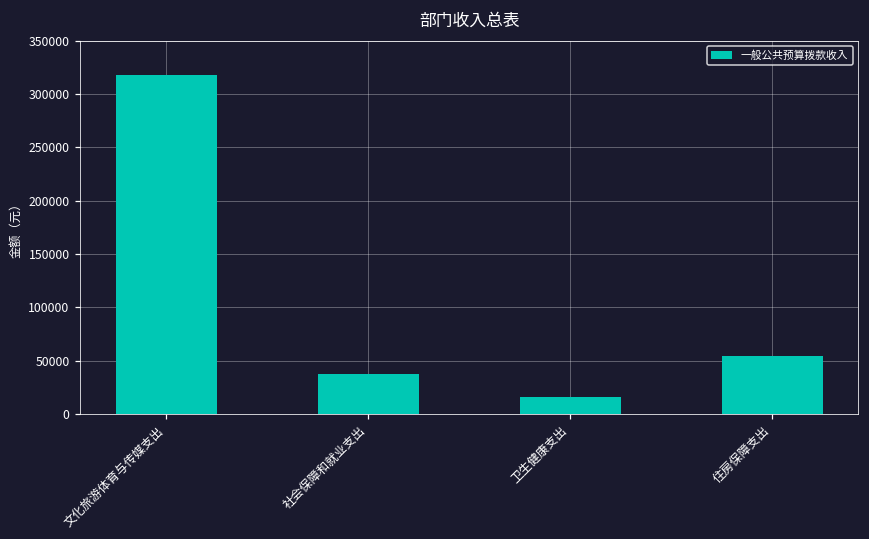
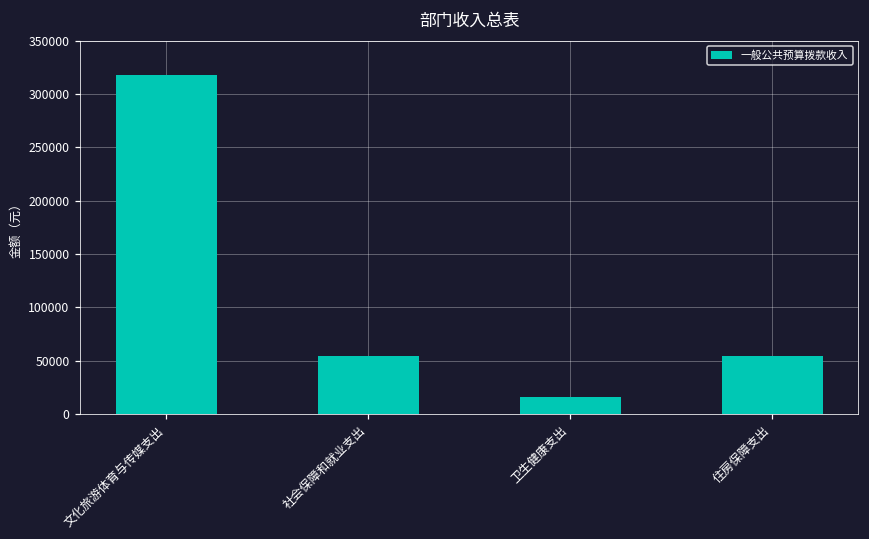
社会保障和就业支出: 40000 -> 50000
